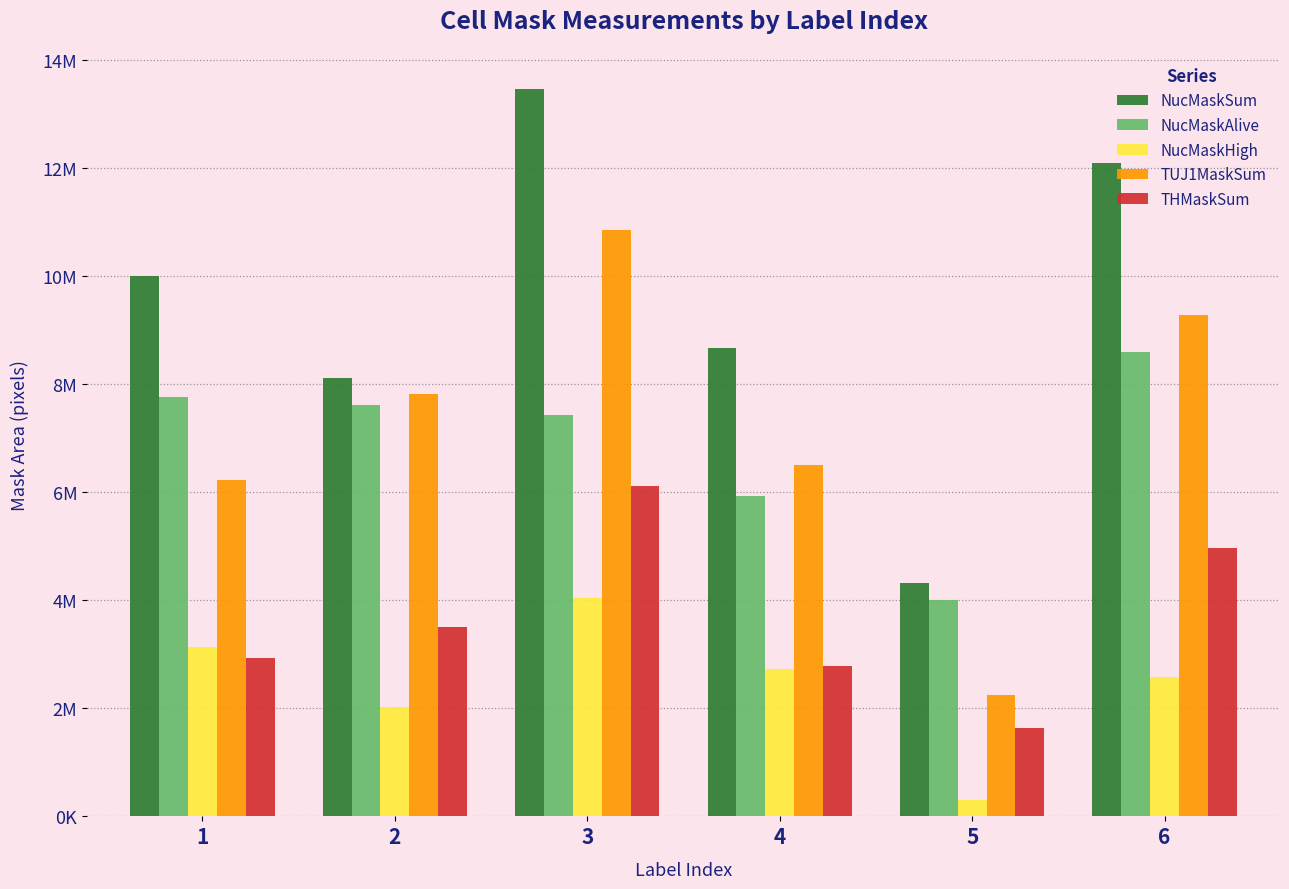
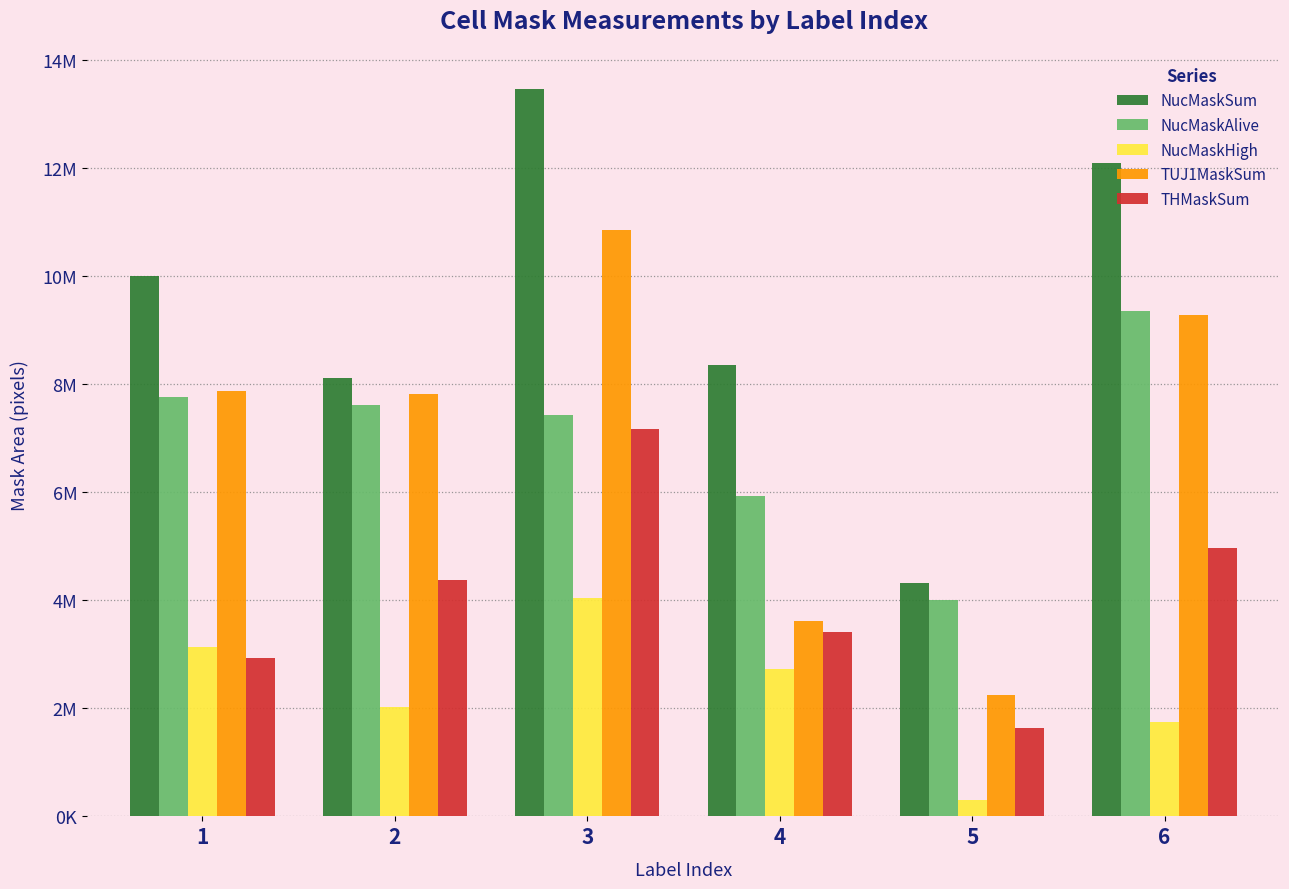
TUJ1MaskSum, 1: 6200000 -> 7900000
THMaskSum, 2: 3500000 -> 4400000
THMaskSum, 3: 6100000 -> 7200000
NucMaskSum, 4: 8700000 -> 8400000
TUJ1MaskSum, 4: 6500000 -> 3600000
THMaskSum, 4: 2800000 -> 3400000
NucMaskAlive, 6: 8600000 -> 9400000
NucMaskHigh, 6: 2600000 -> 1700000
